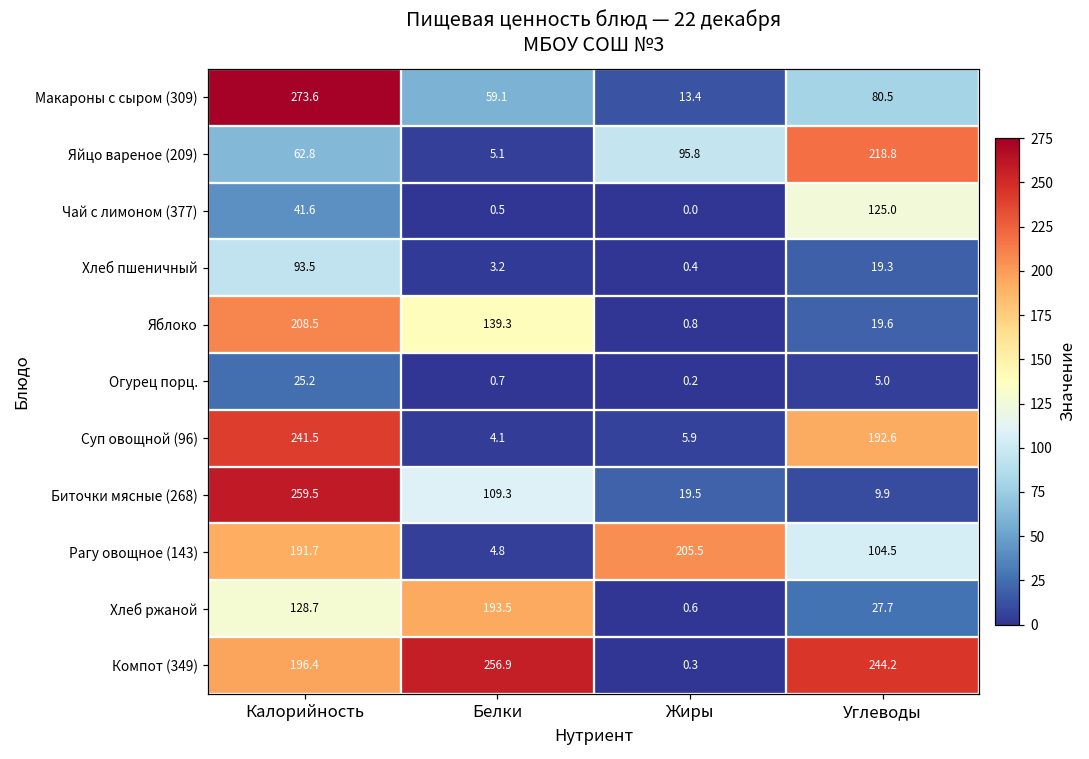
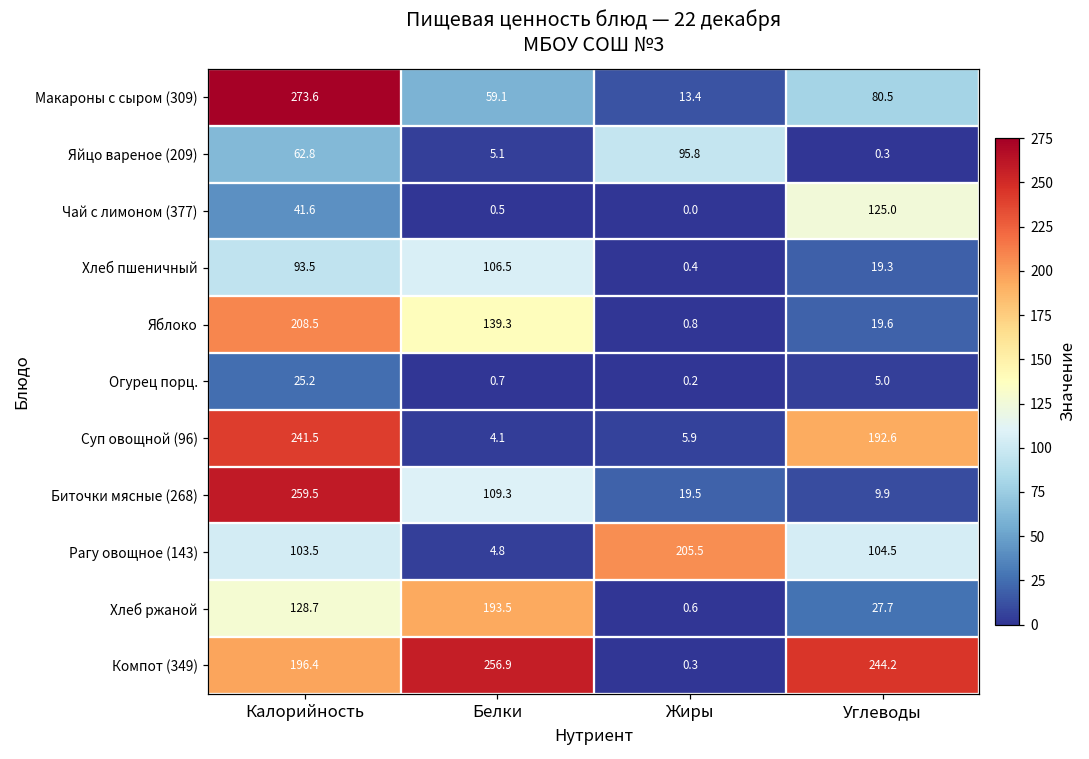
Яйцо вареное (209), Углеводы: 218.8 -> 0.3
Хлеб пшеничный, Белки: 3.2 -> 106.5
Рагу овощное (143), Калорийность: 191.7 -> 103.5
